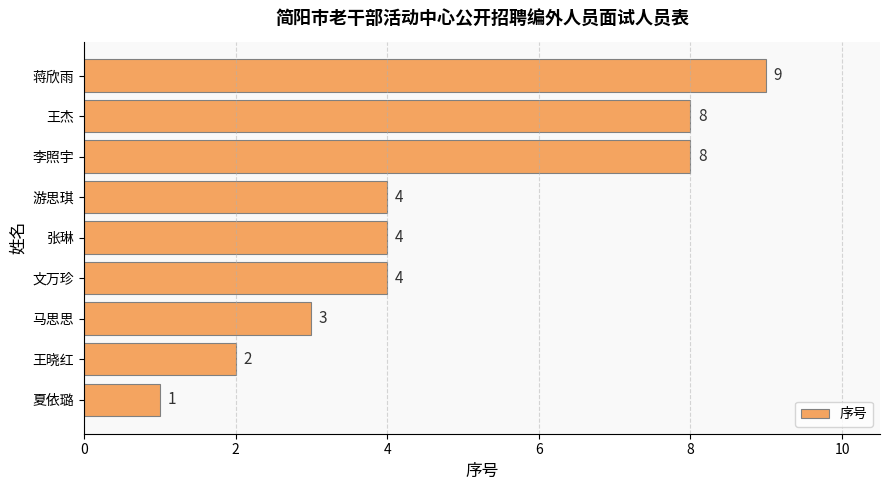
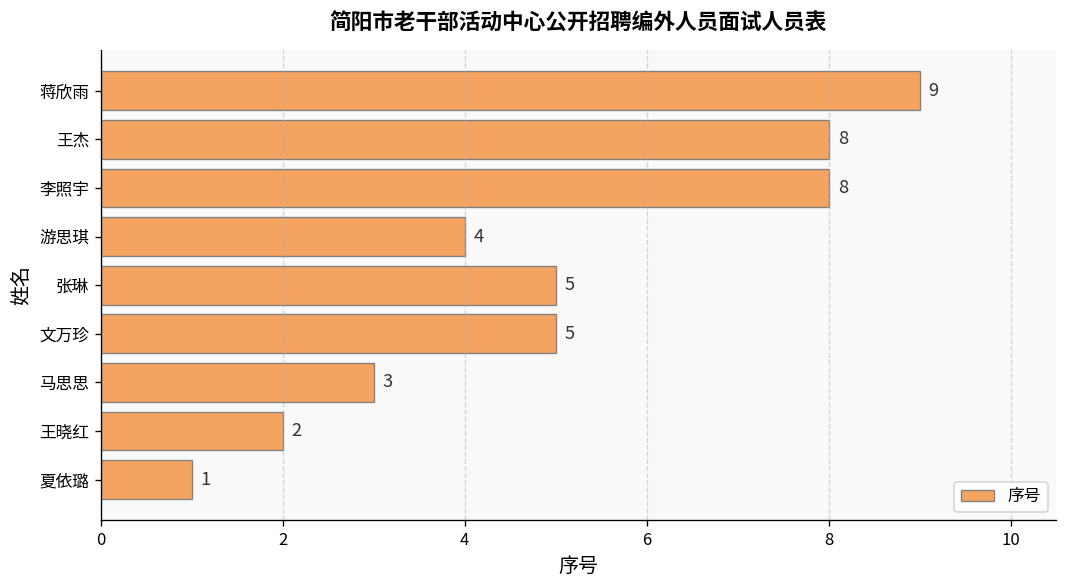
张琳: 4 -> 5
文万珍: 4 -> 5
